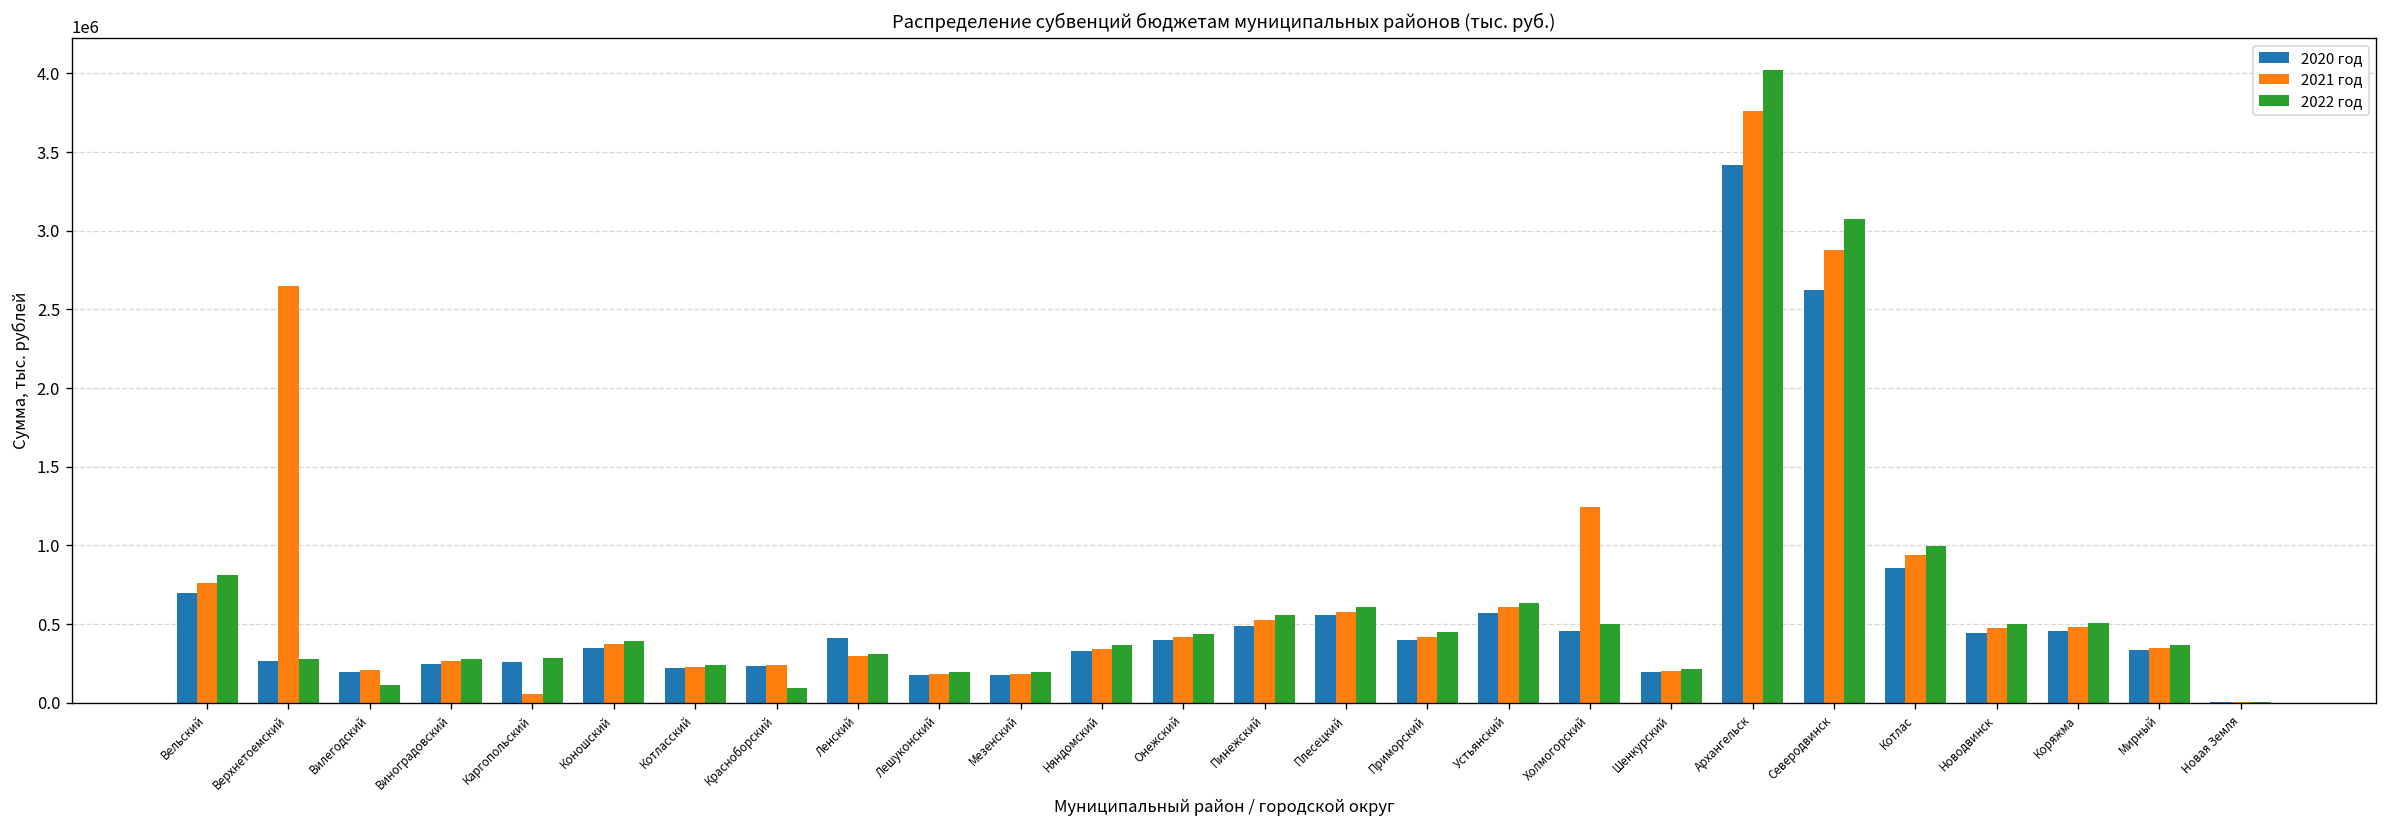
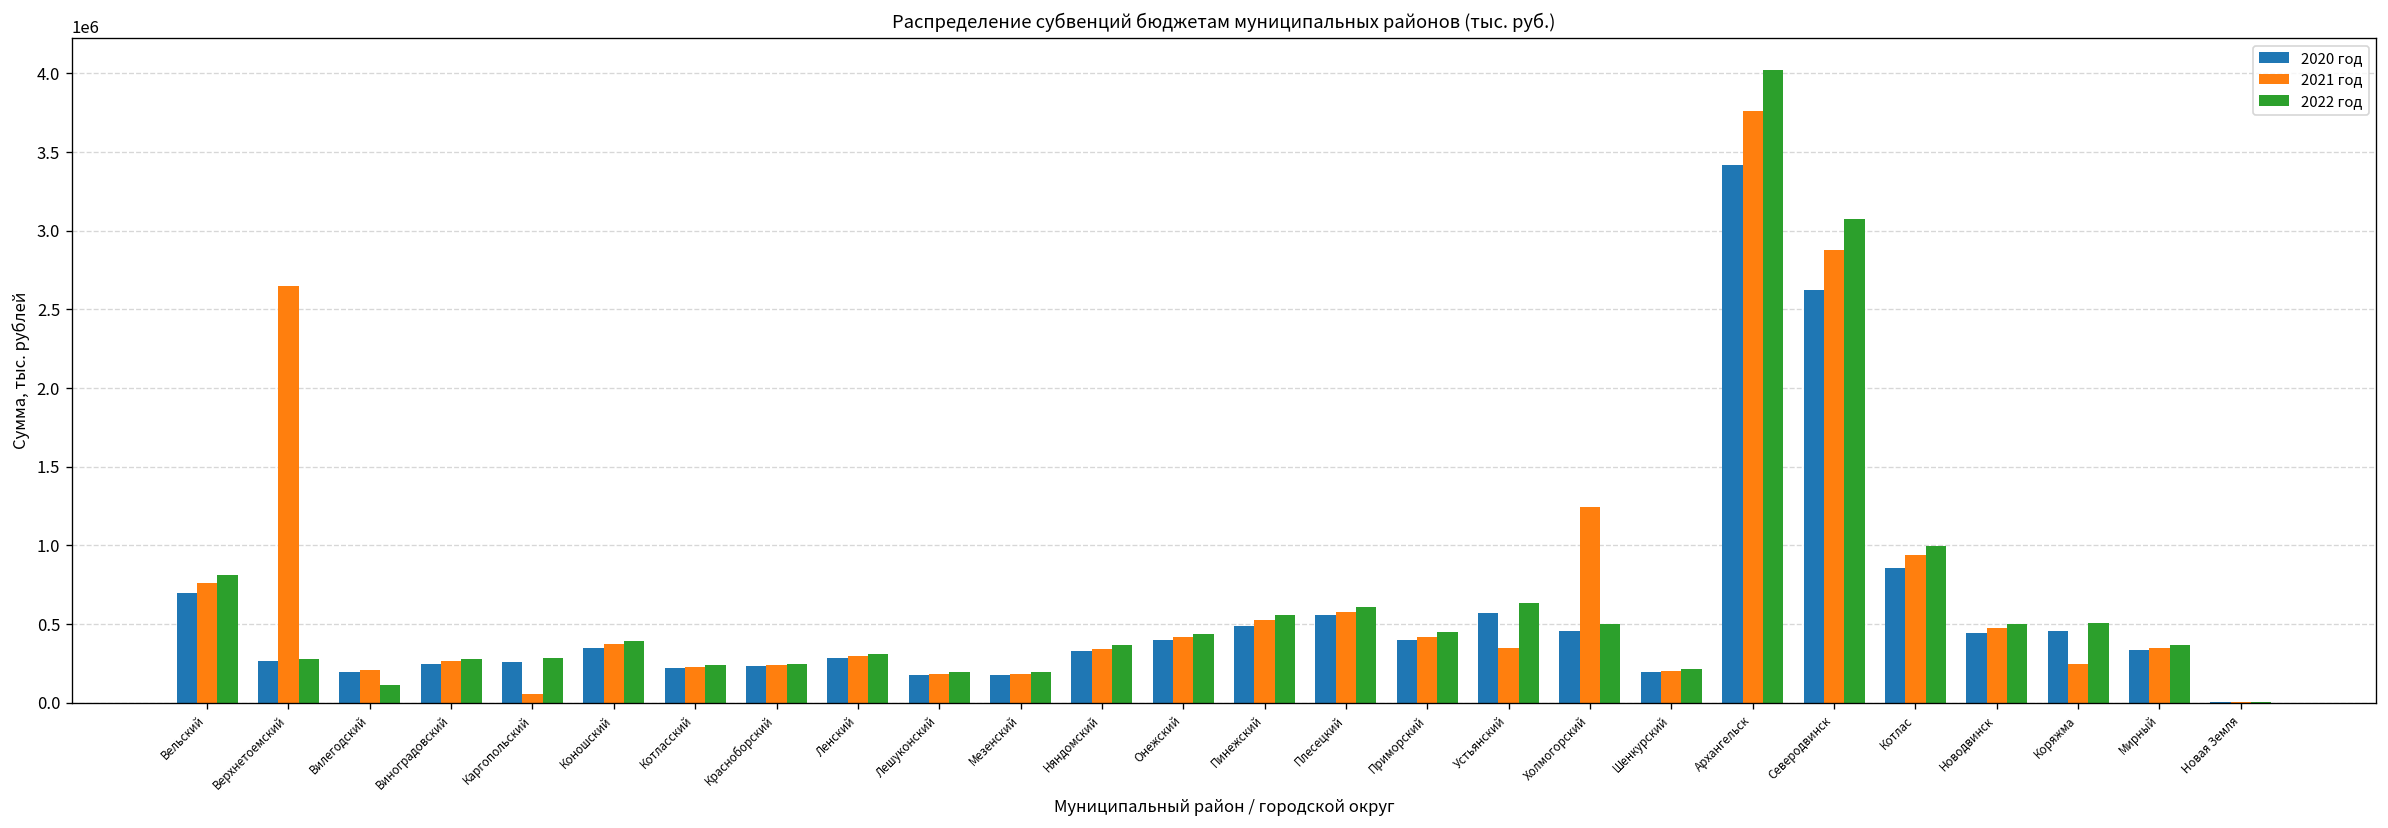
2022 год, Красноборский: 100000 -> 250000
2020 год, Ленский: 410000 -> 280000
2021 год, Устьянский: 610000 -> 350000
2021 год, Коряжма: 480000 -> 240000
